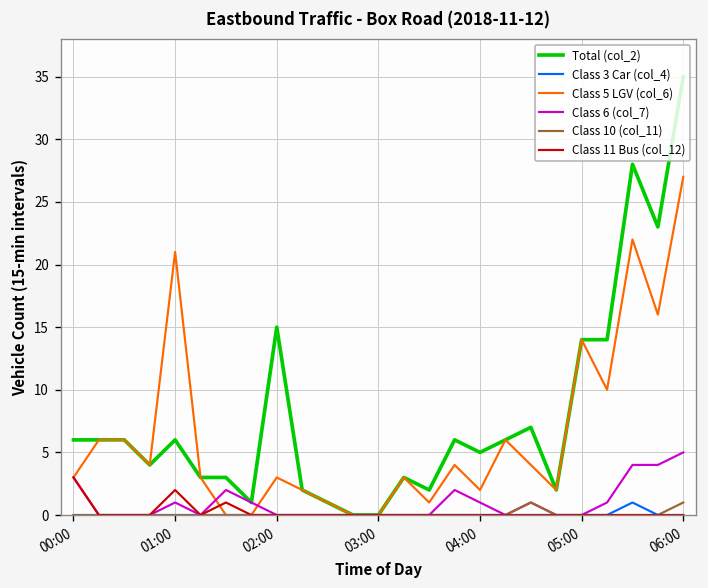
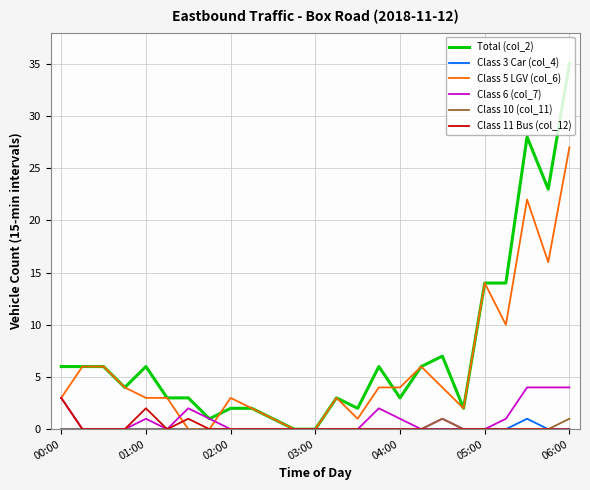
Class 5 LGV (col_6), 01:00: 21 -> 3
Total (col_2), 02:00: 15 -> 2
Total (col_2), 04:00: 5 -> 3
Class 5 LGV (col_6), 04:00: 2 -> 4
Class 6 (col_7), 06:00: 5 -> 4
